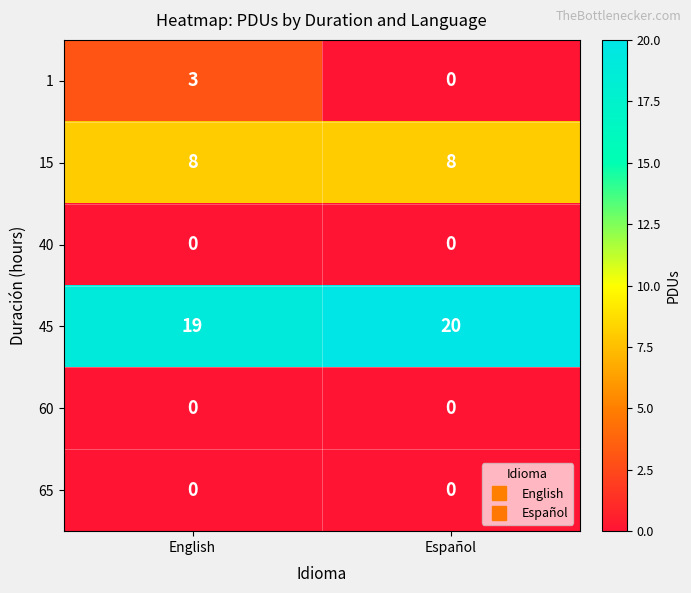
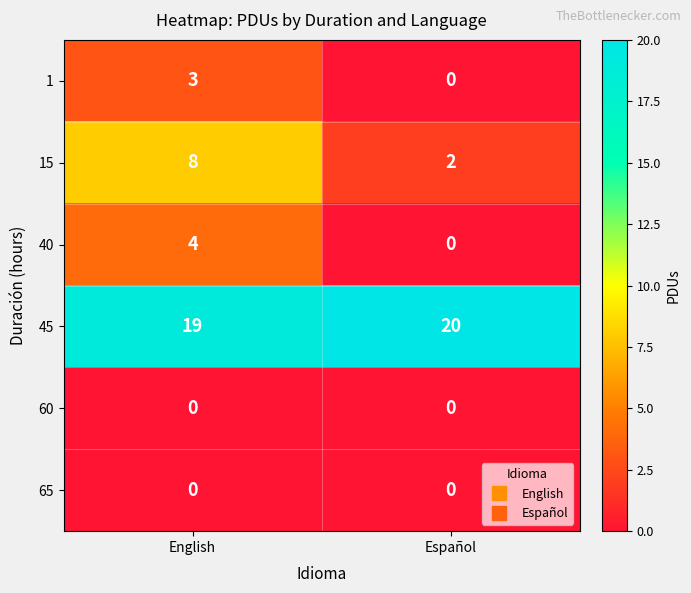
15, Español: 8 -> 2
40, English: 0 -> 4
